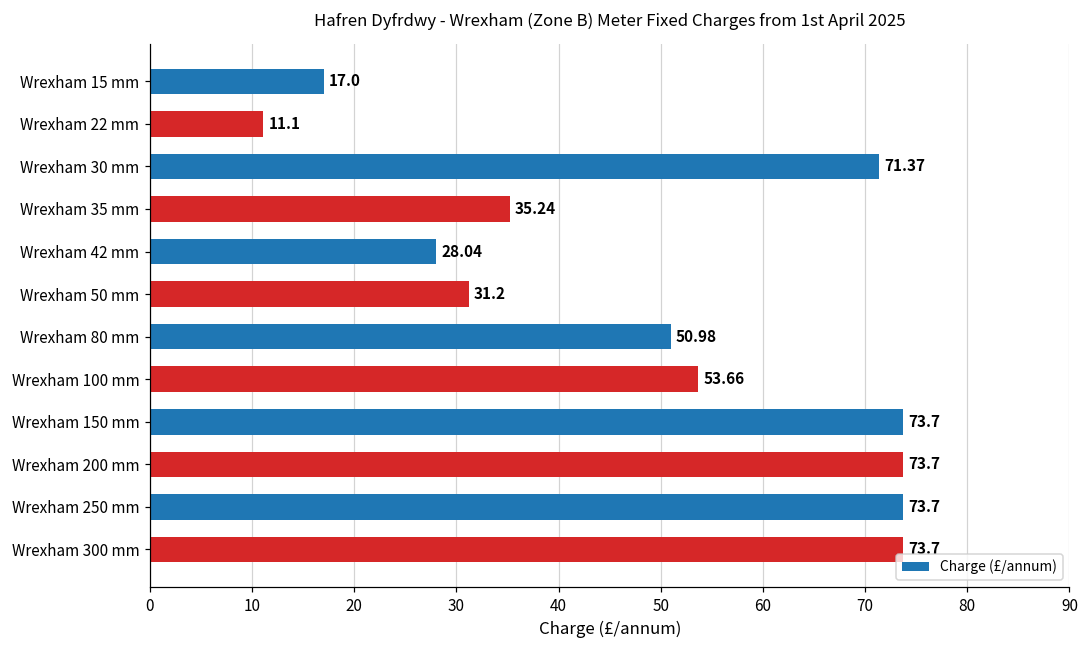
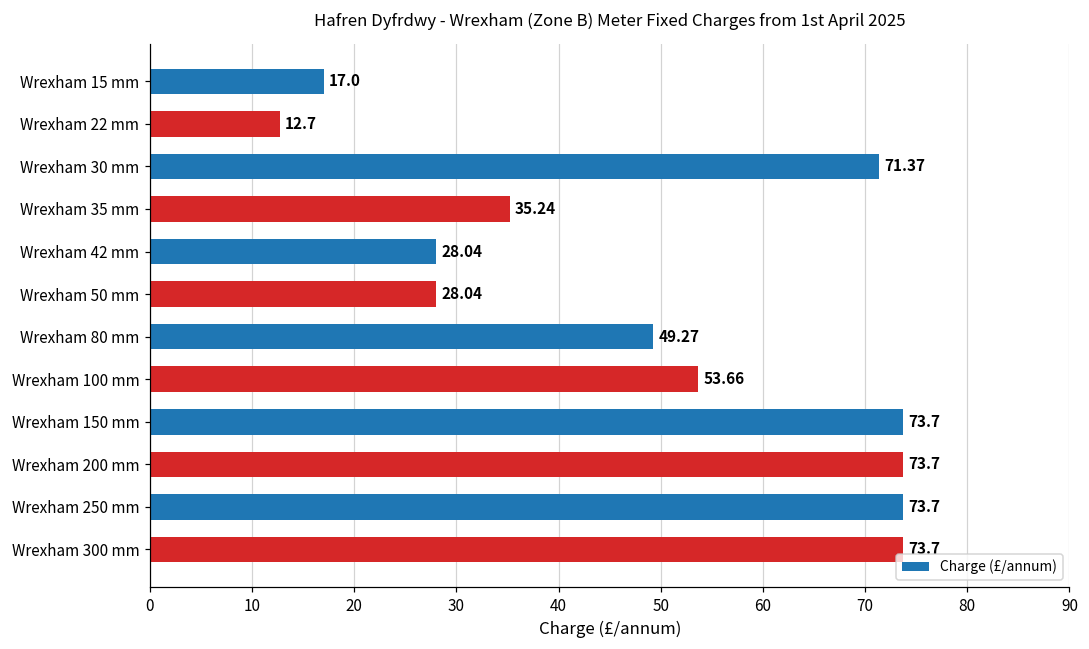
Wrexham 22 mm: 11.1 -> 12.7
Wrexham 50 mm: 31.2 -> 28.04
Wrexham 80 mm: 50.98 -> 49.27
